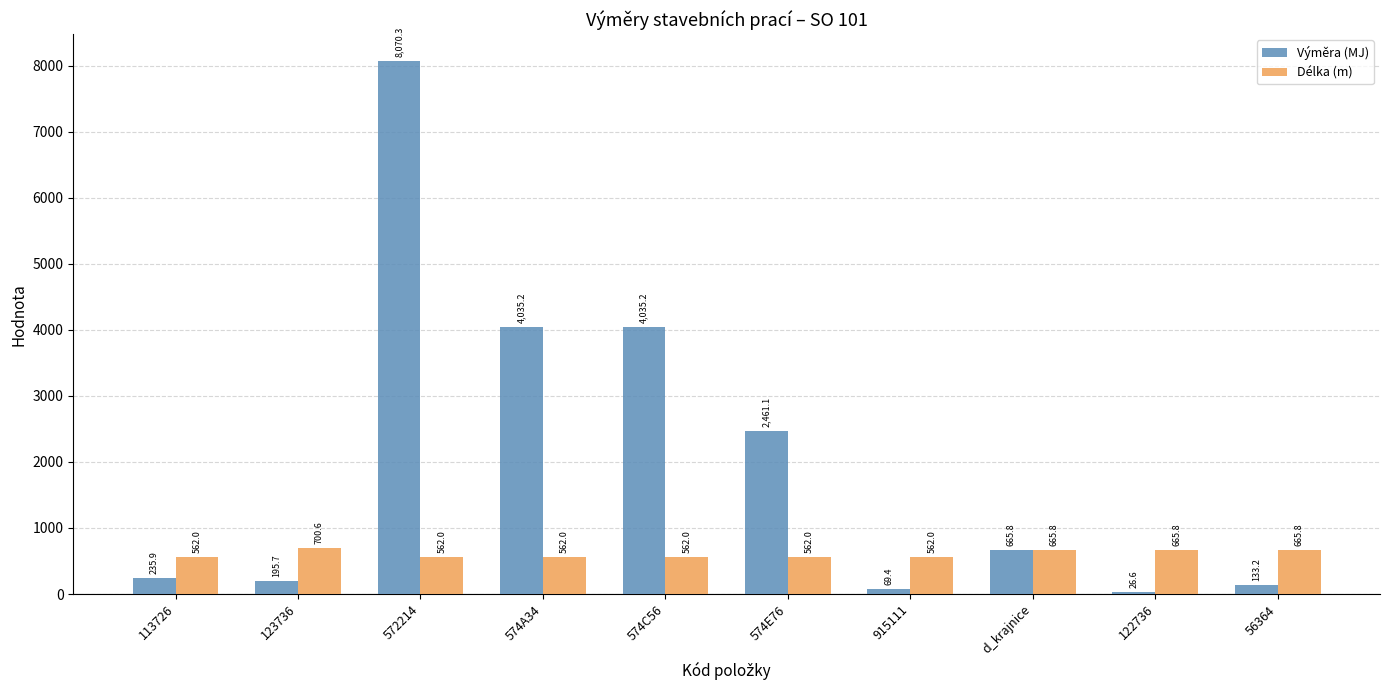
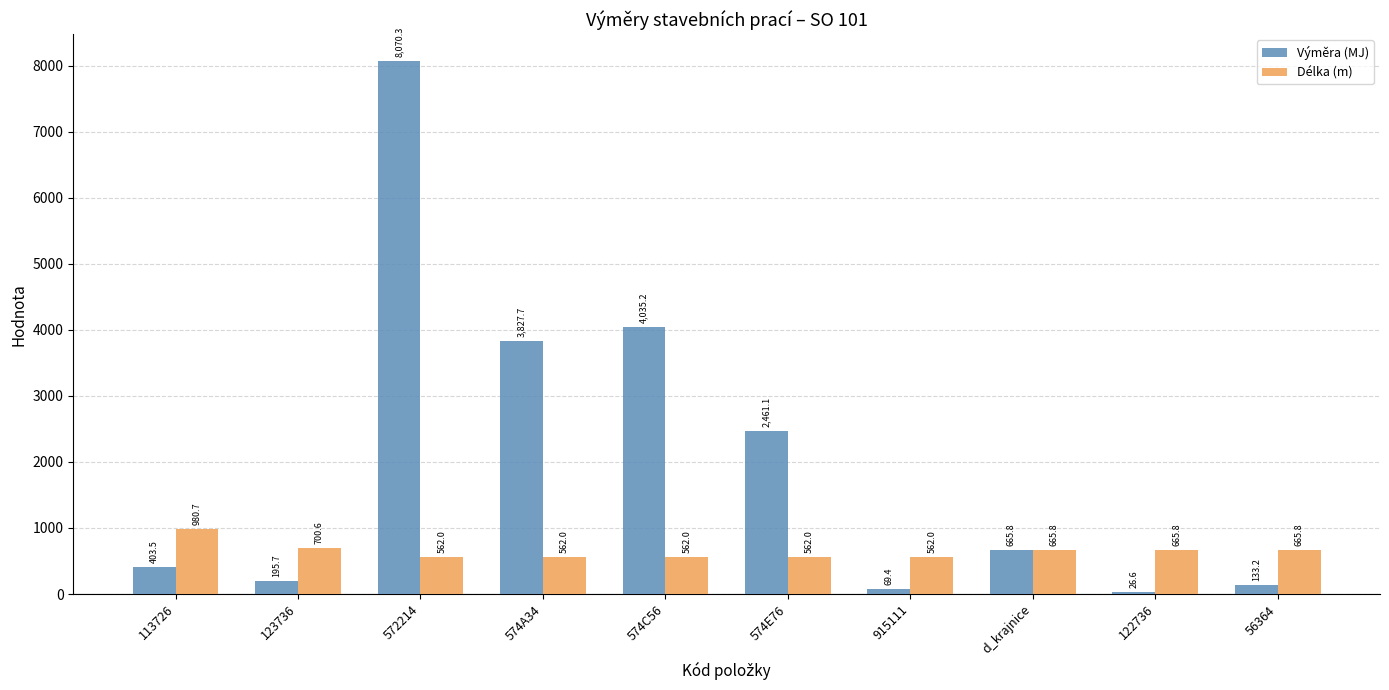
Výměra (MJ), 113726: 235.9 -> 403.5
Délka (m), 113726: 562.0 -> 980.7
Výměra (MJ), 574A34: 4,035.2 -> 3,827.7
